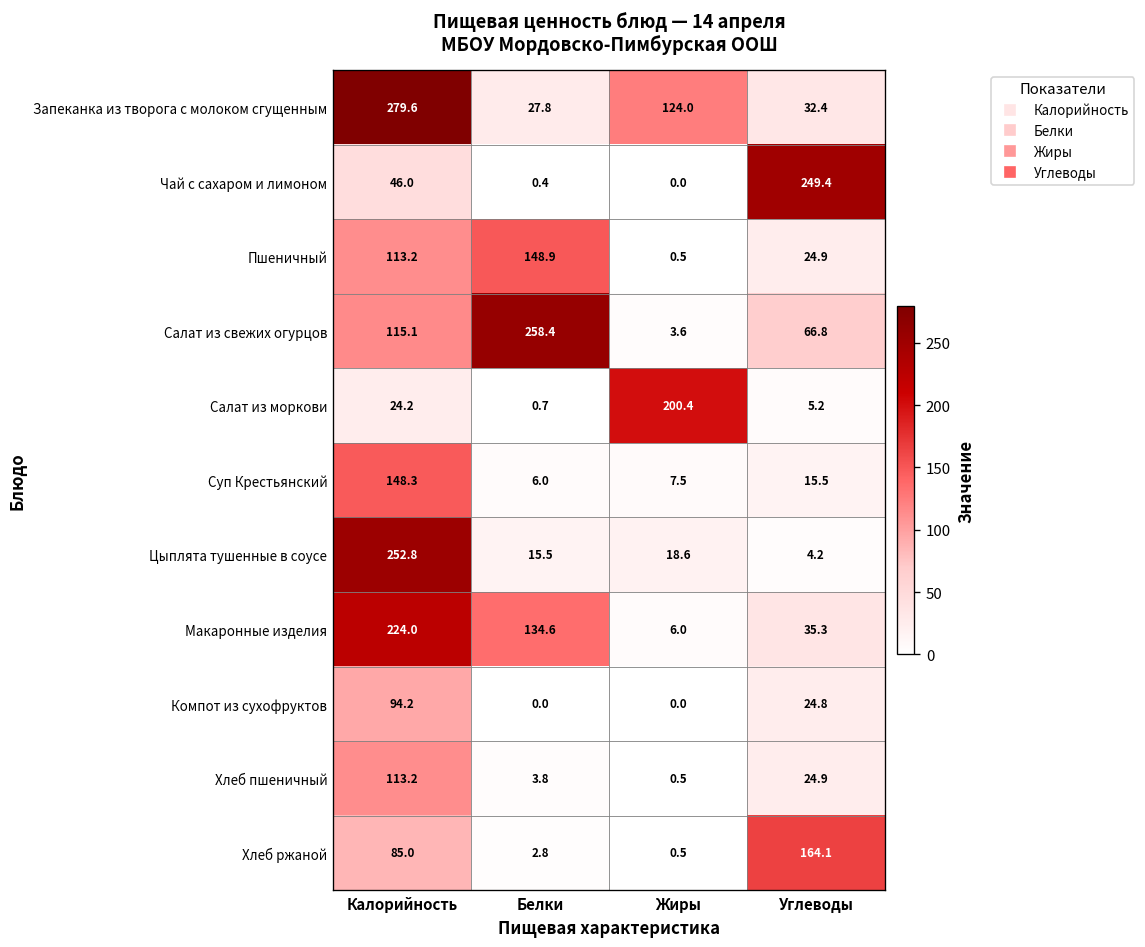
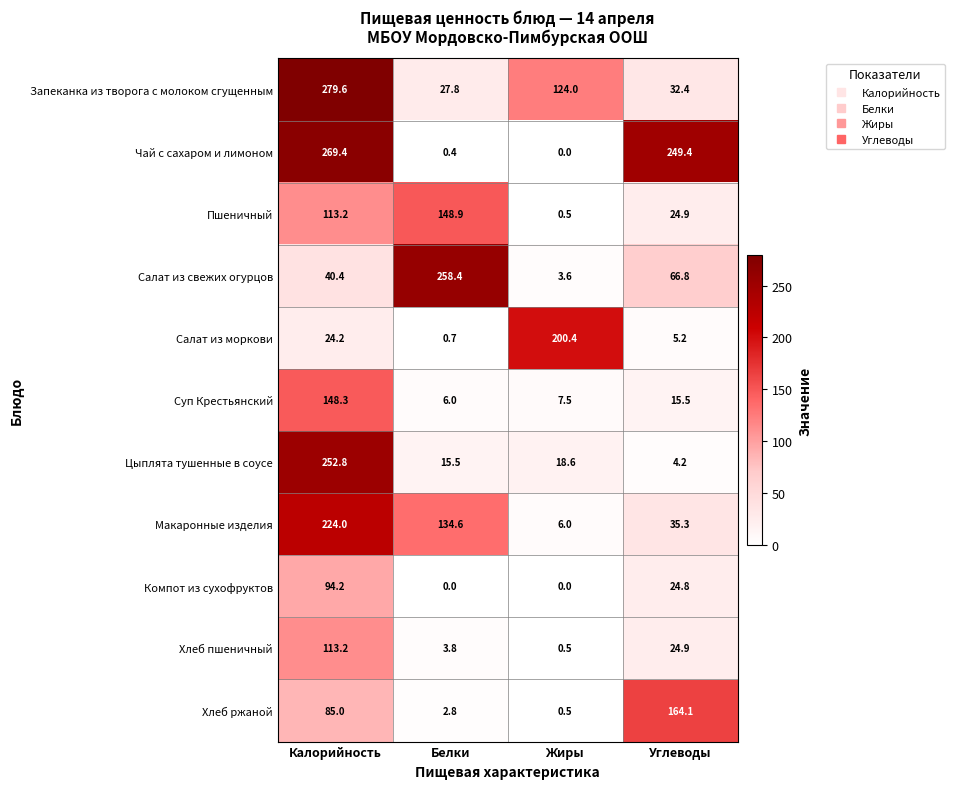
Чай с сахаром и лимоном, Калорийность: 46.0 -> 269.4
Салат из свежих огурцов, Калорийность: 115.1 -> 40.4
